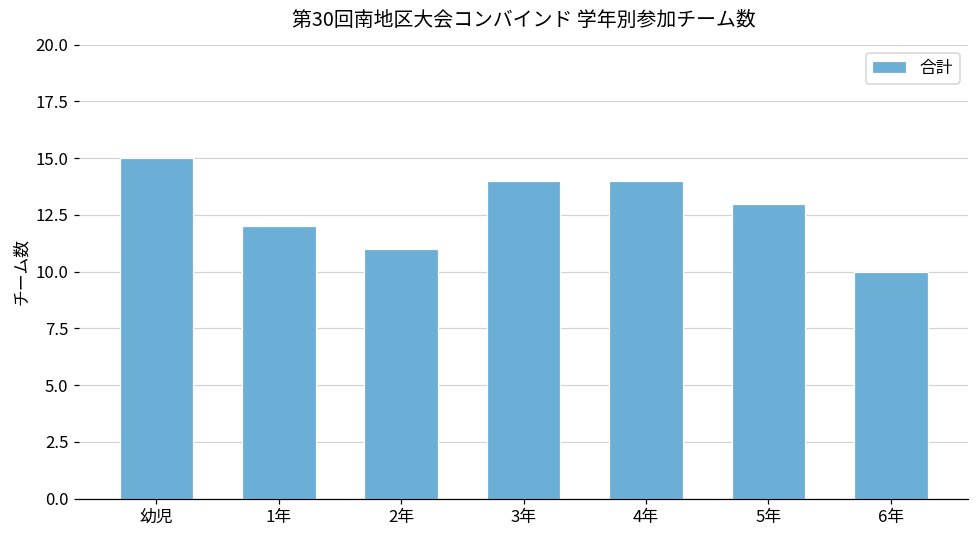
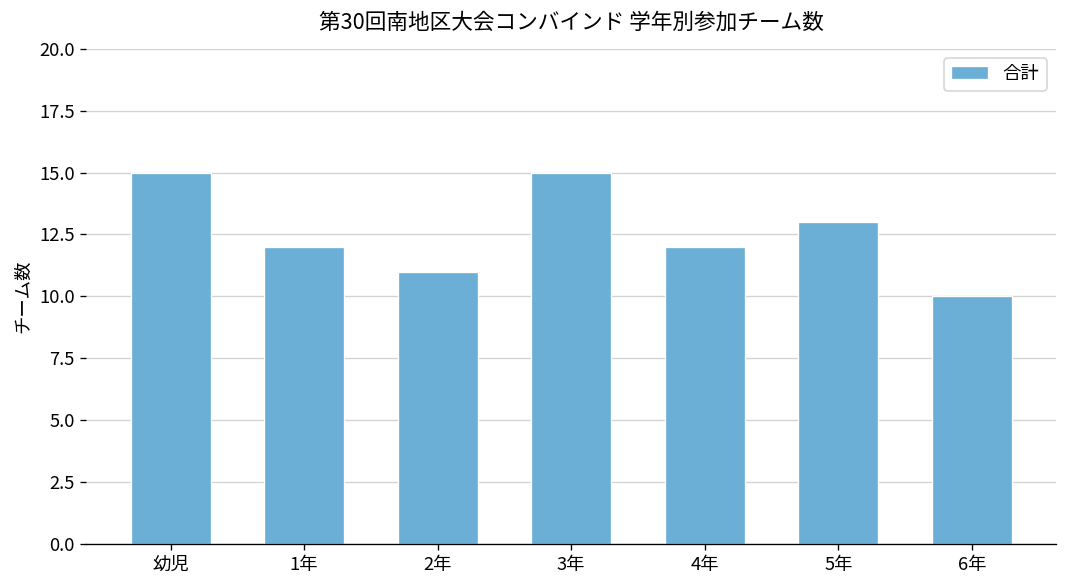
3年: 14 -> 15
4年: 14 -> 12
